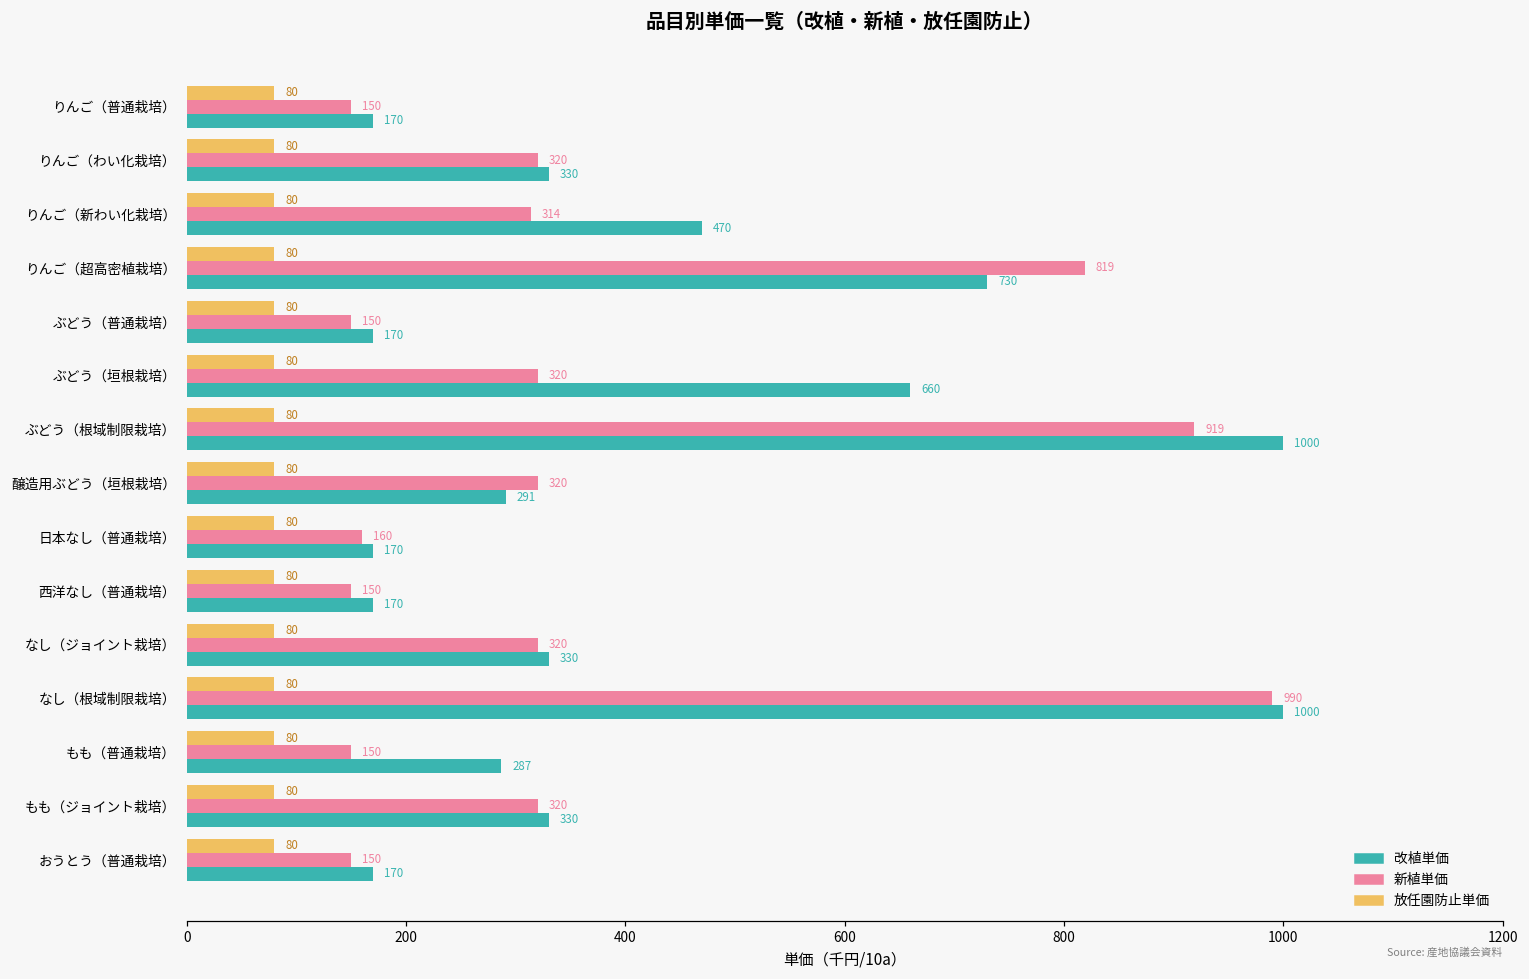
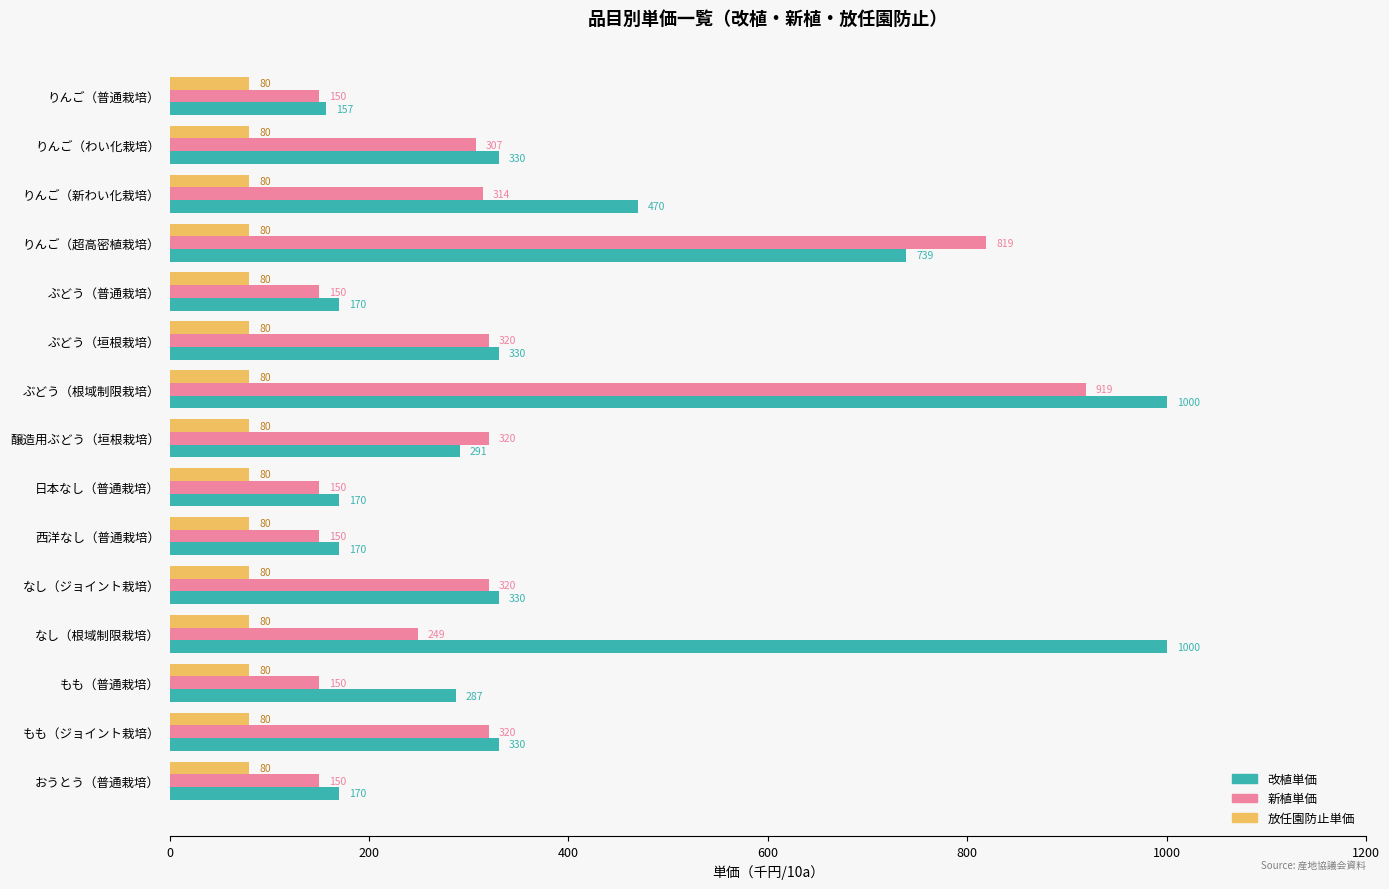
改植単価, りんご（普通栽培）: 170 -> 157
新植単価, りんご（わい化栽培）: 320 -> 307
改植単価, りんご（超高密植栽培）: 730 -> 739
改植単価, ぶどう（垣根栽培）: 660 -> 330
新植単価, 日本なし（普通栽培）: 160 -> 150
新植単価, なし（根域制限栽培）: 990 -> 249
